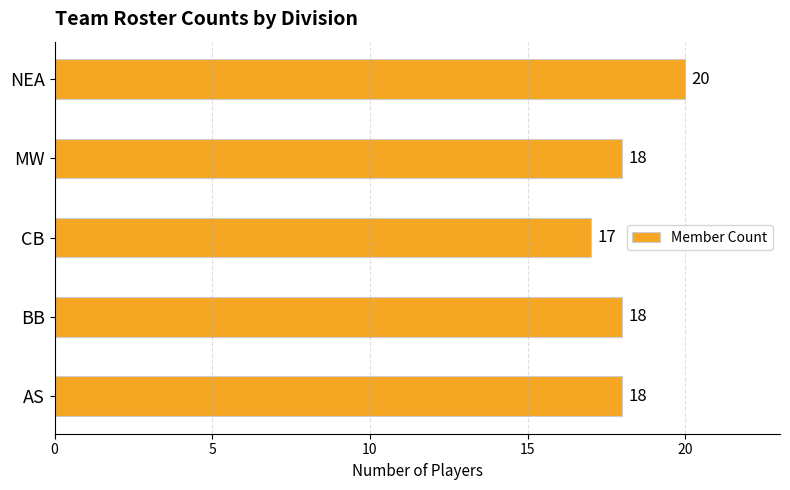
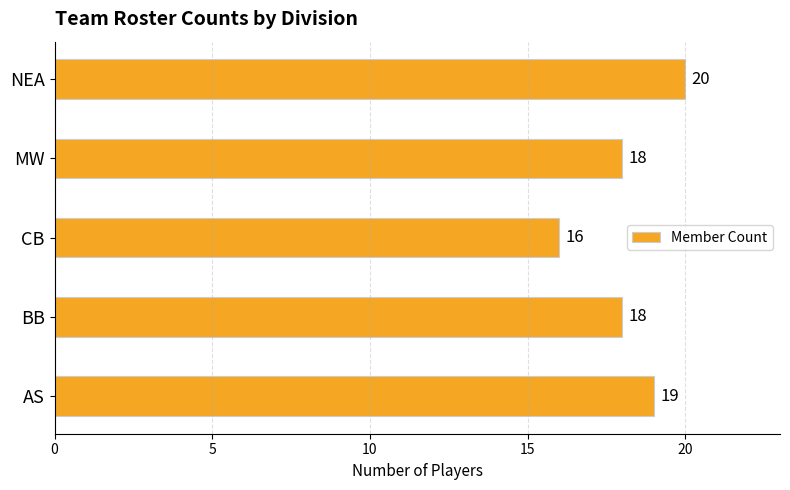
CB: 17 -> 16
AS: 18 -> 19
